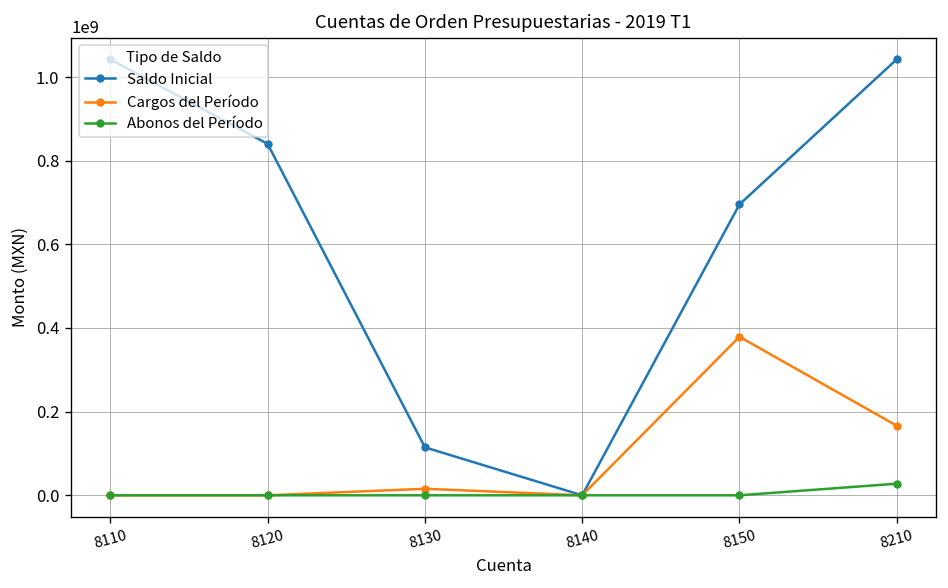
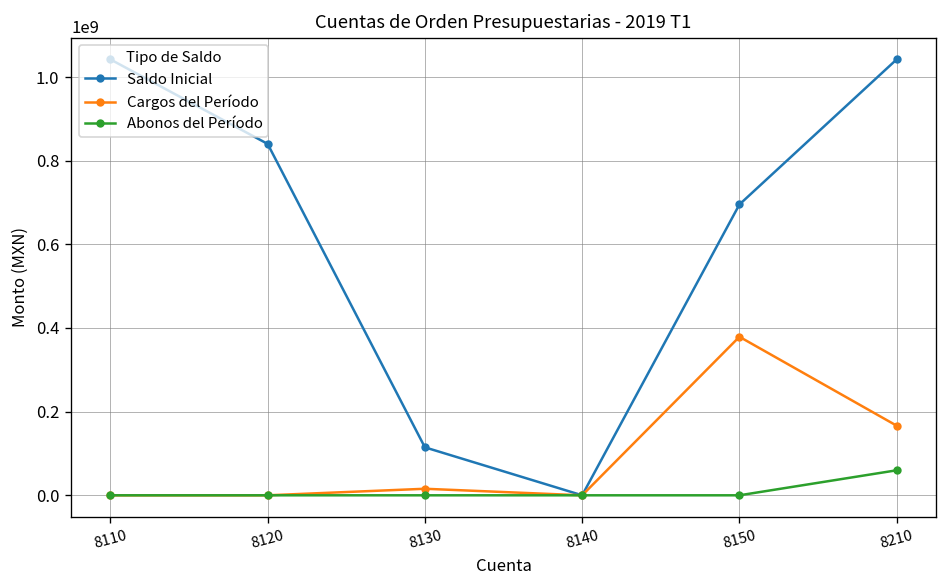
Abonos del Período, 8210: 30000000 -> 60000000
